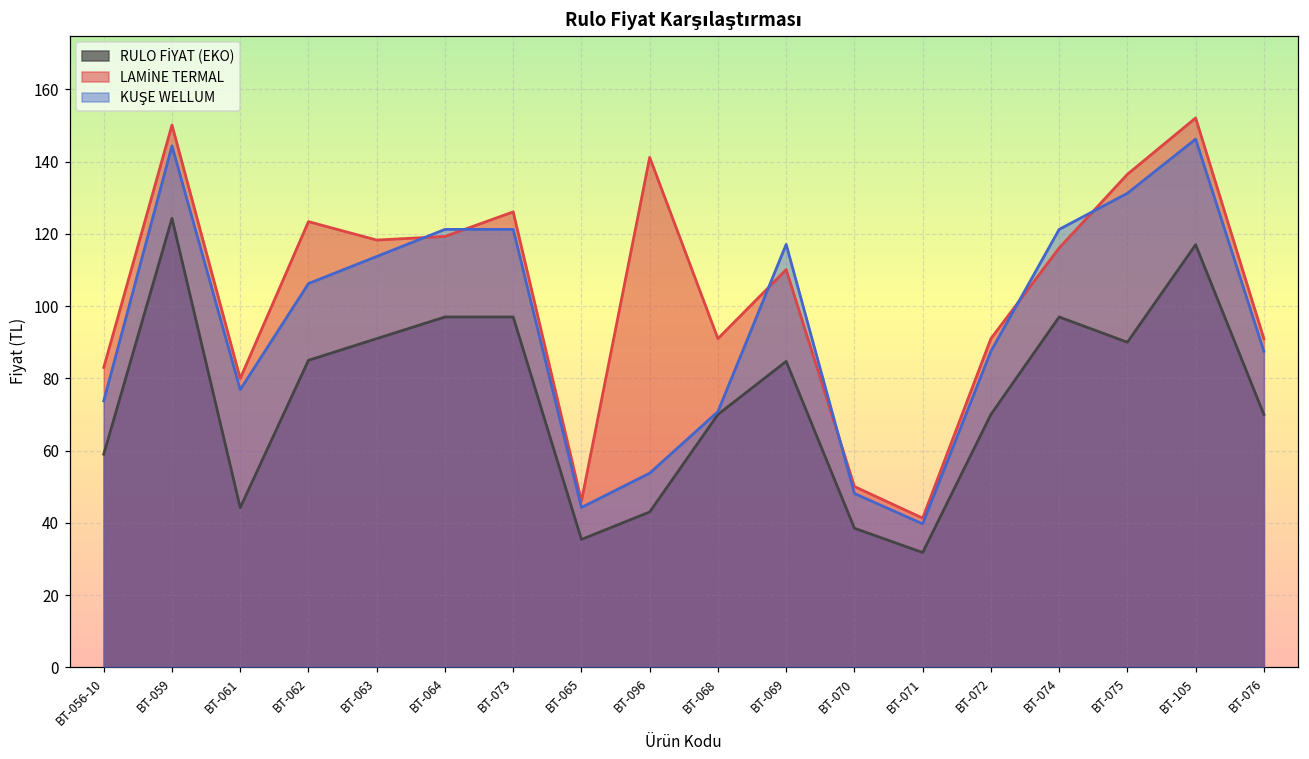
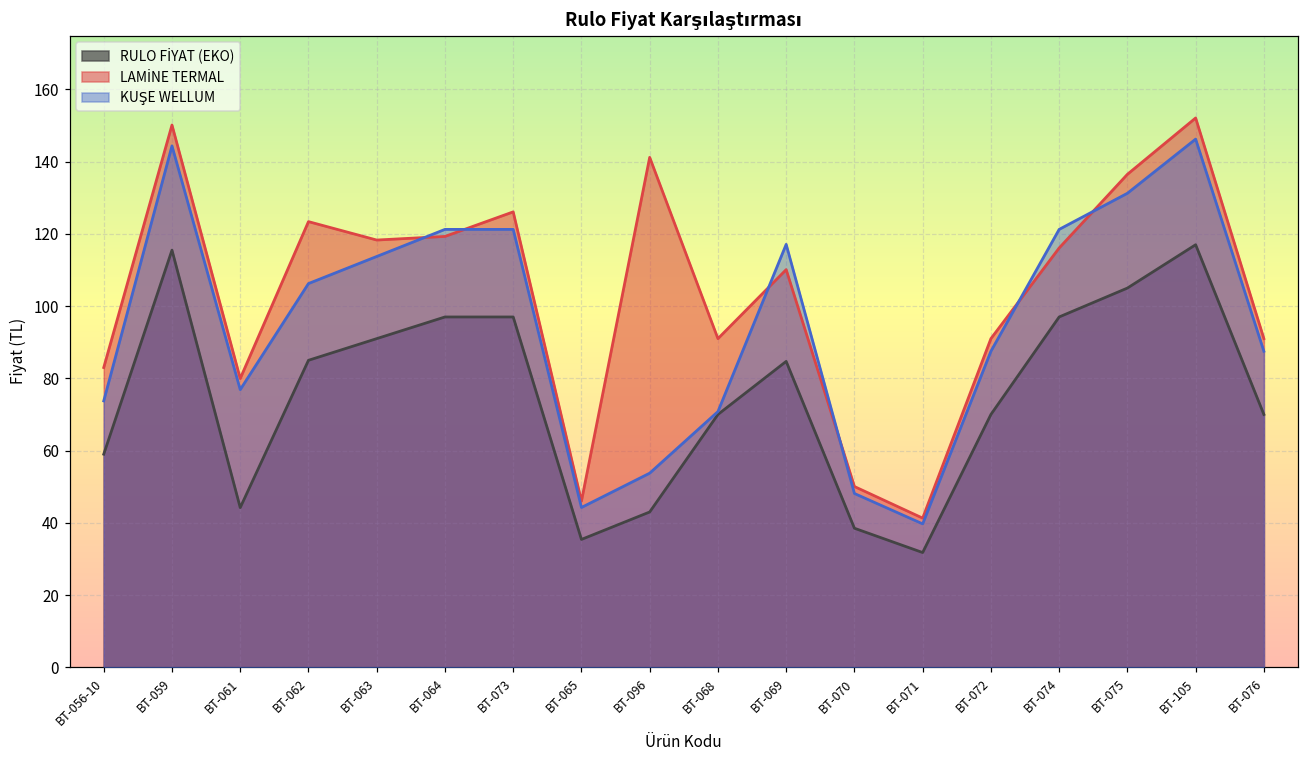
RULO FİYAT (EKO), BT-059: 124 -> 116
RULO FİYAT (EKO), BT-075: 90 -> 105
